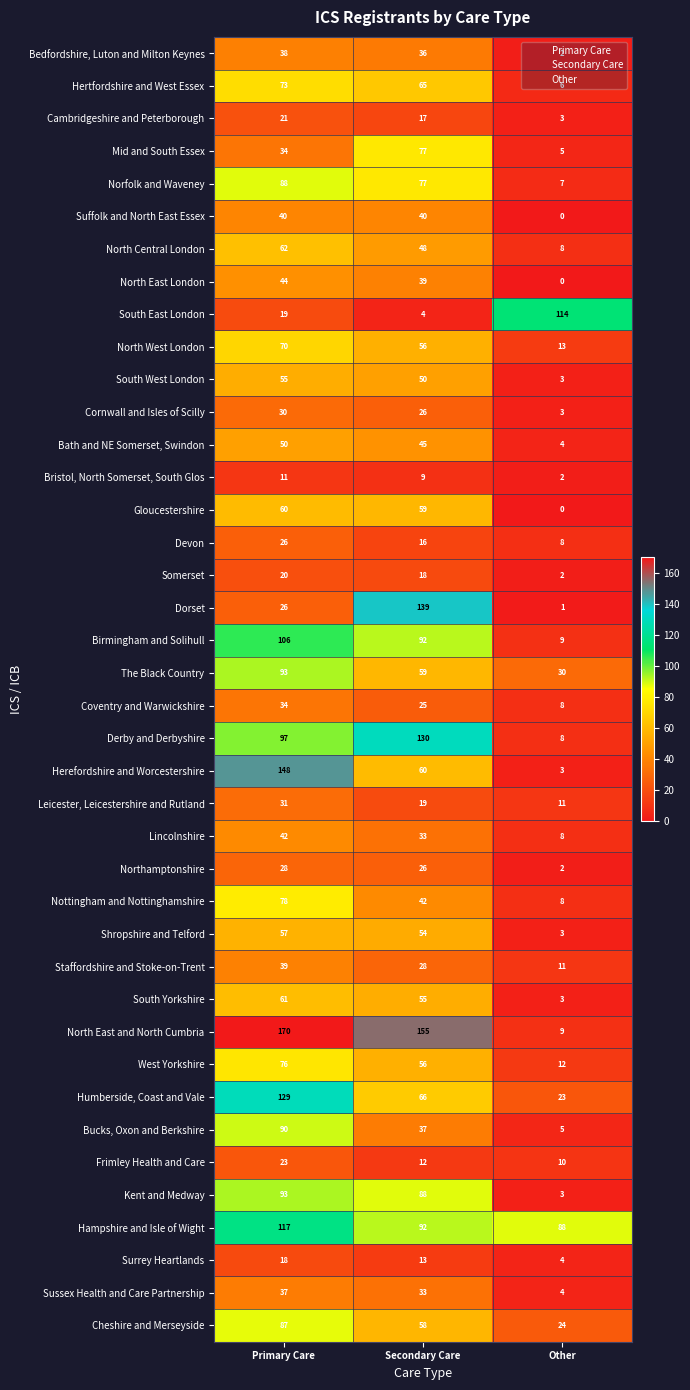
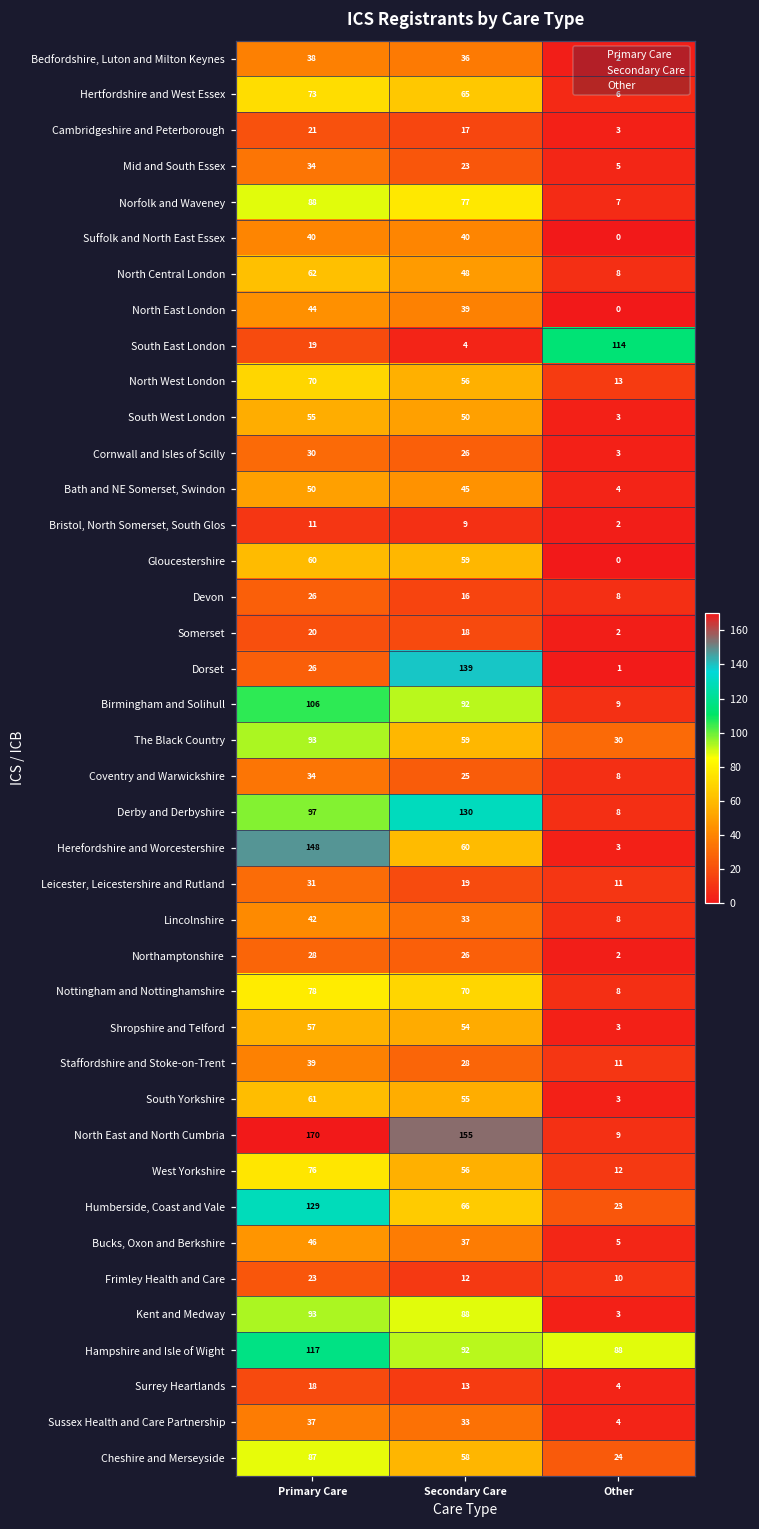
Mid and South Essex, Secondary Care: 77 -> 23
Nottingham and Nottinghamshire, Secondary Care: 42 -> 70
Bucks, Oxon and Berkshire, Primary Care: 90 -> 46
